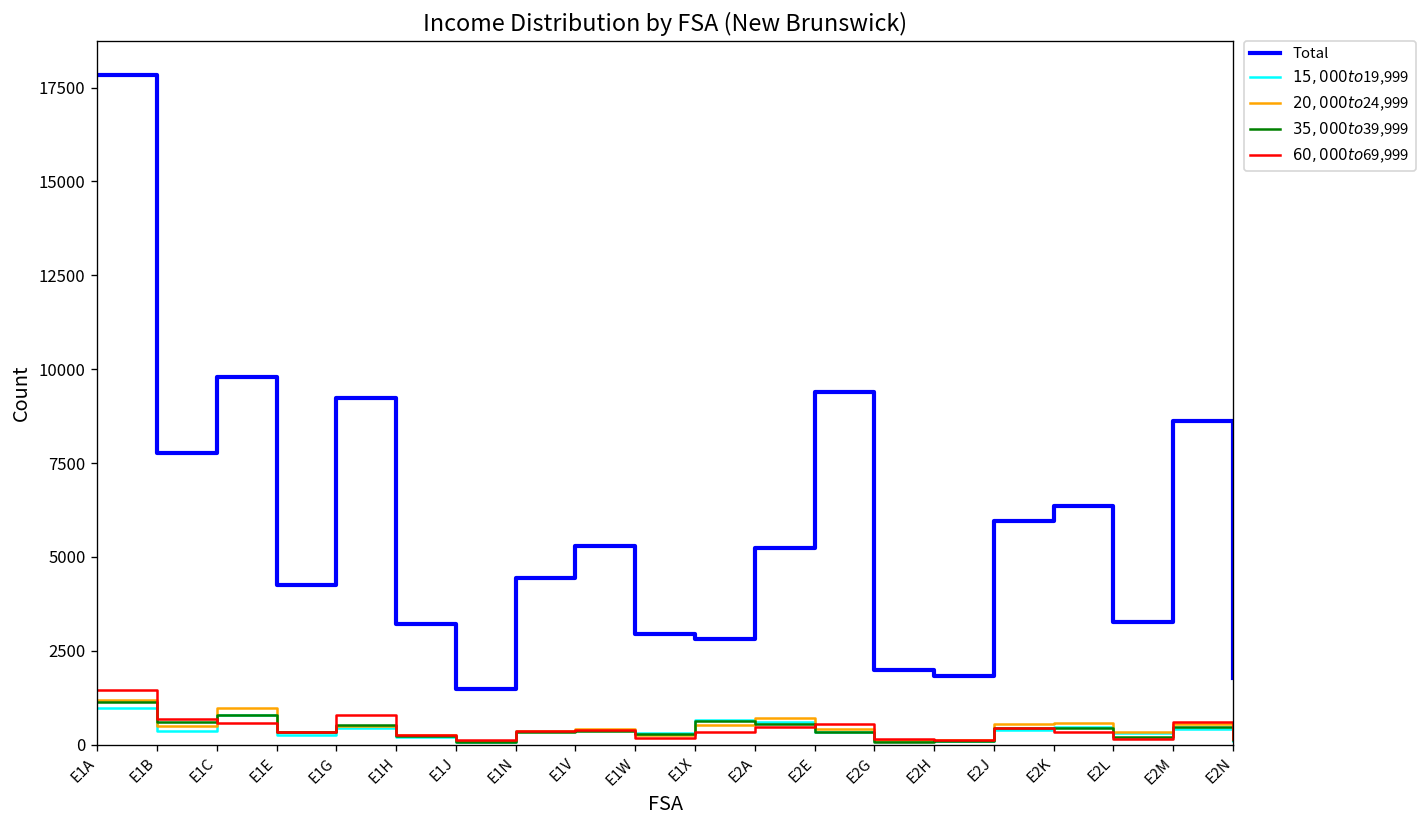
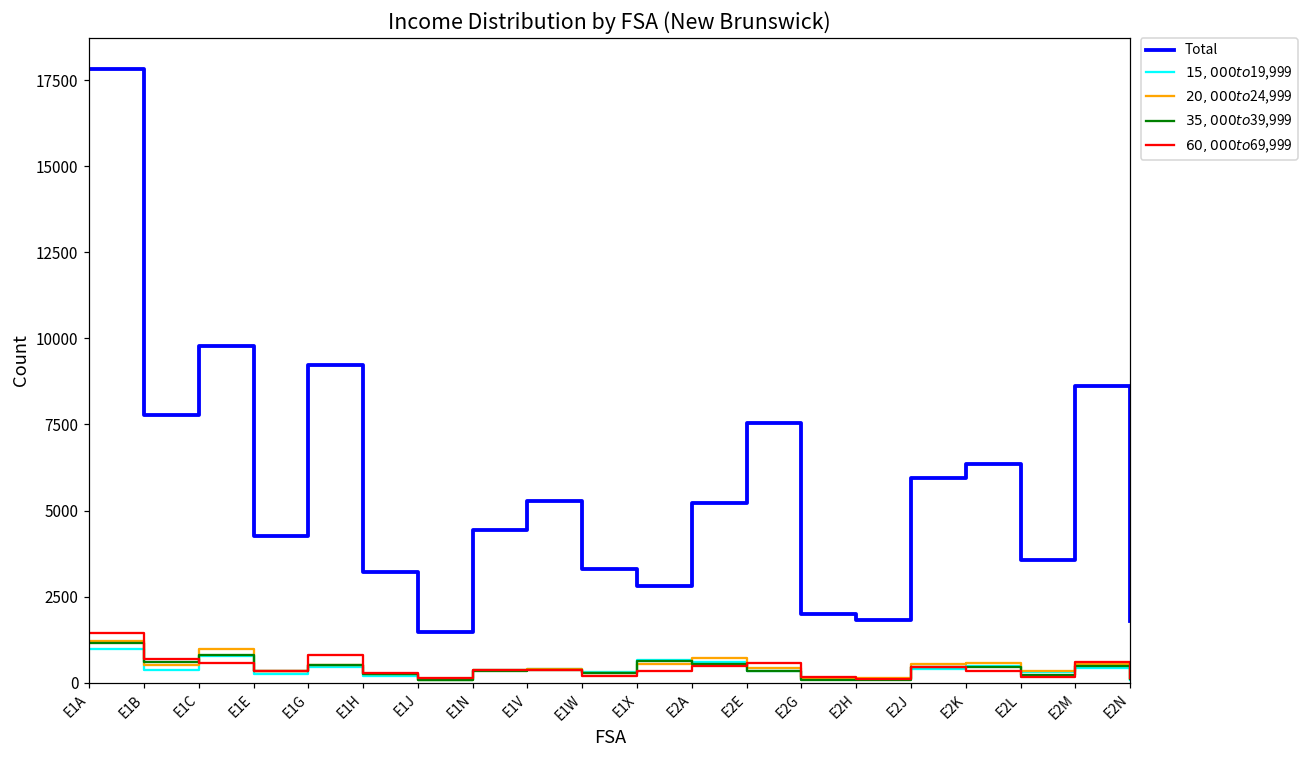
Total, E1W: 3000 -> 3300
Total, E2E: 9400 -> 7500
Total, E2L: 3300 -> 3600
